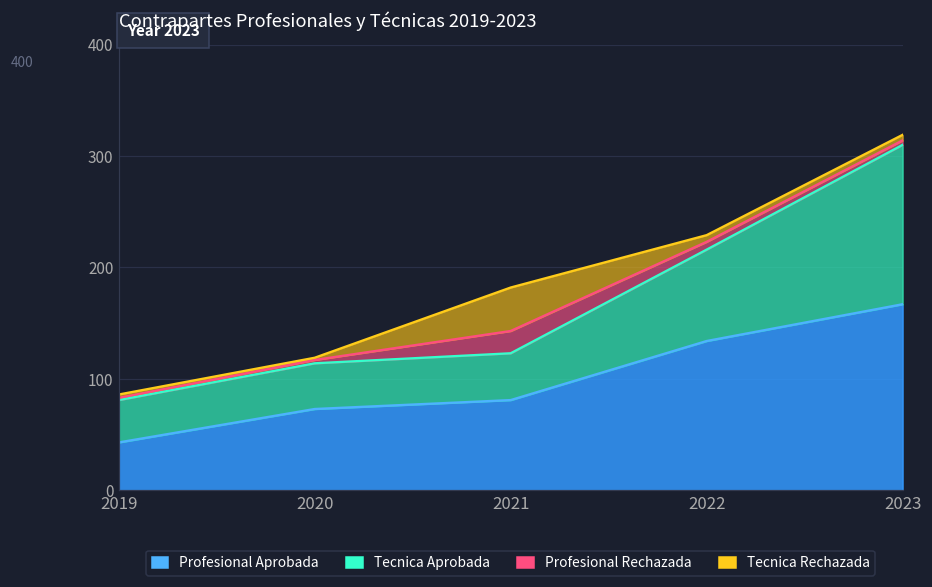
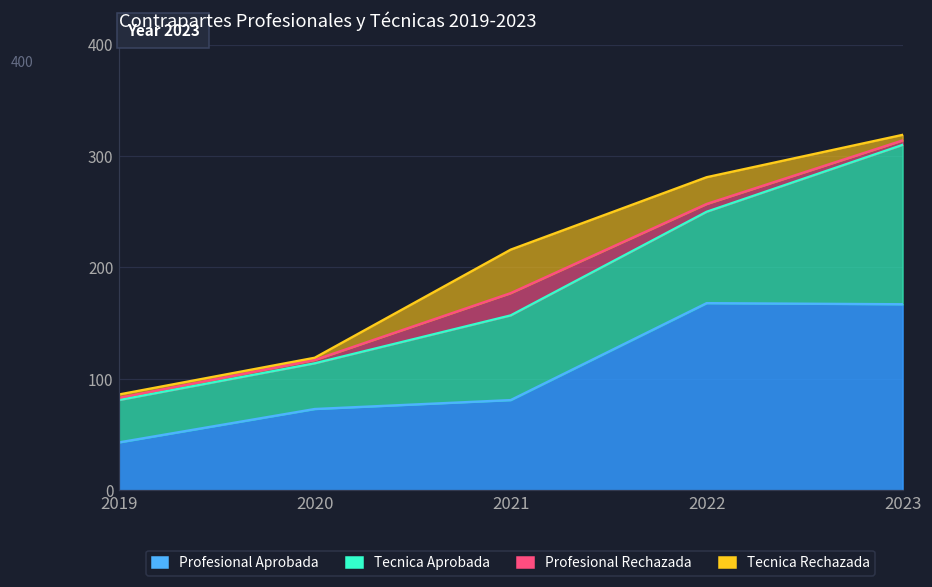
Tecnica Aprobada, 2021: 42 -> 76
Profesional Aprobada, 2022: 134 -> 168
Tecnica Rechazada, 2022: 6 -> 24
